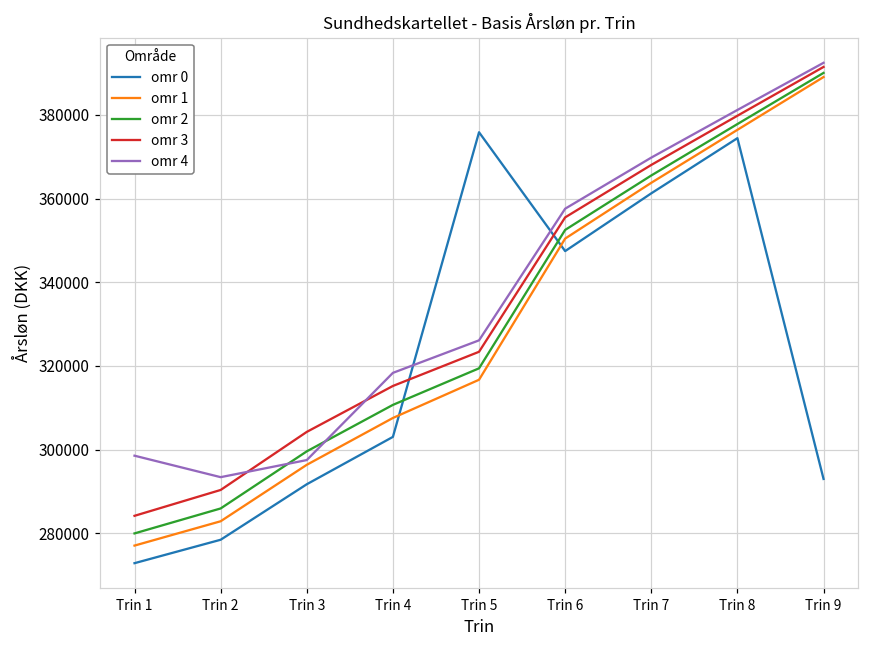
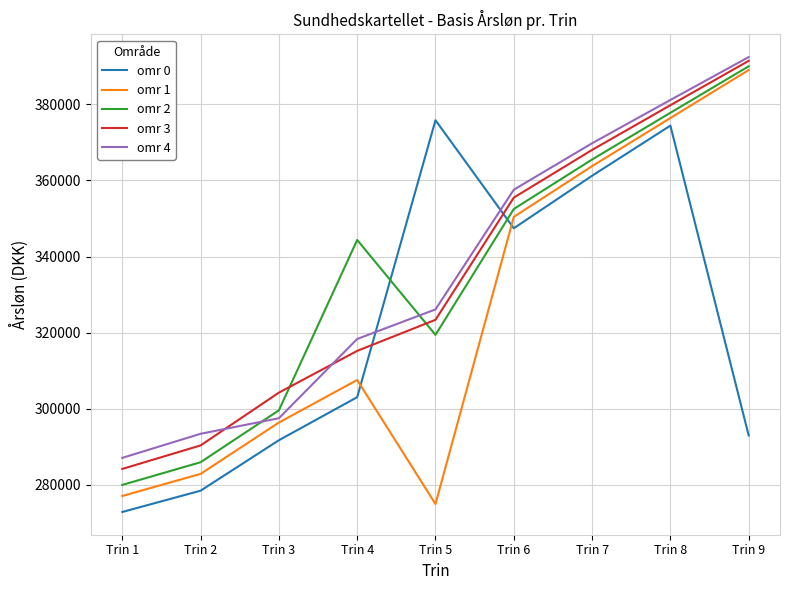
omr 4, Trin 1: 299000 -> 287000
omr 2, Trin 4: 311000 -> 344000
omr 1, Trin 5: 317000 -> 275000
